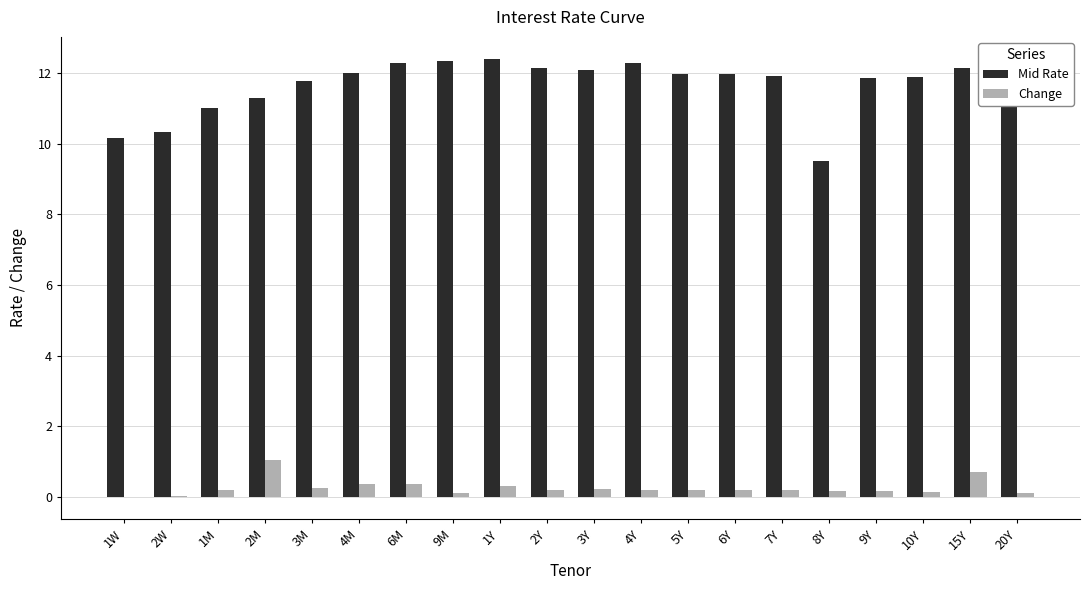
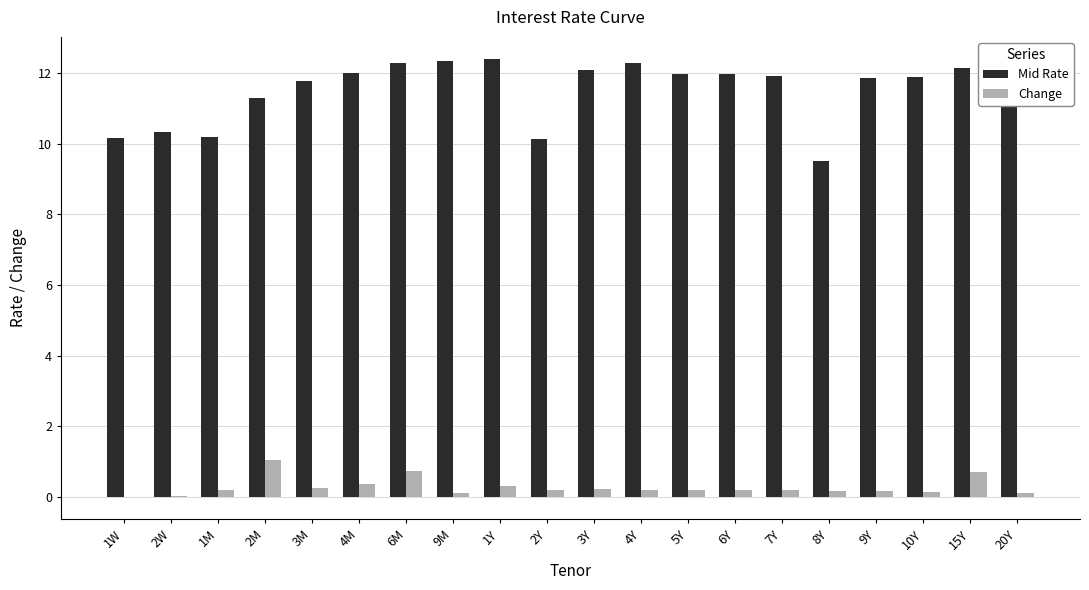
Mid Rate, 1M: 11.0 -> 10.2
Change, 6M: 0.4 -> 0.7
Mid Rate, 2Y: 12.1 -> 10.1
